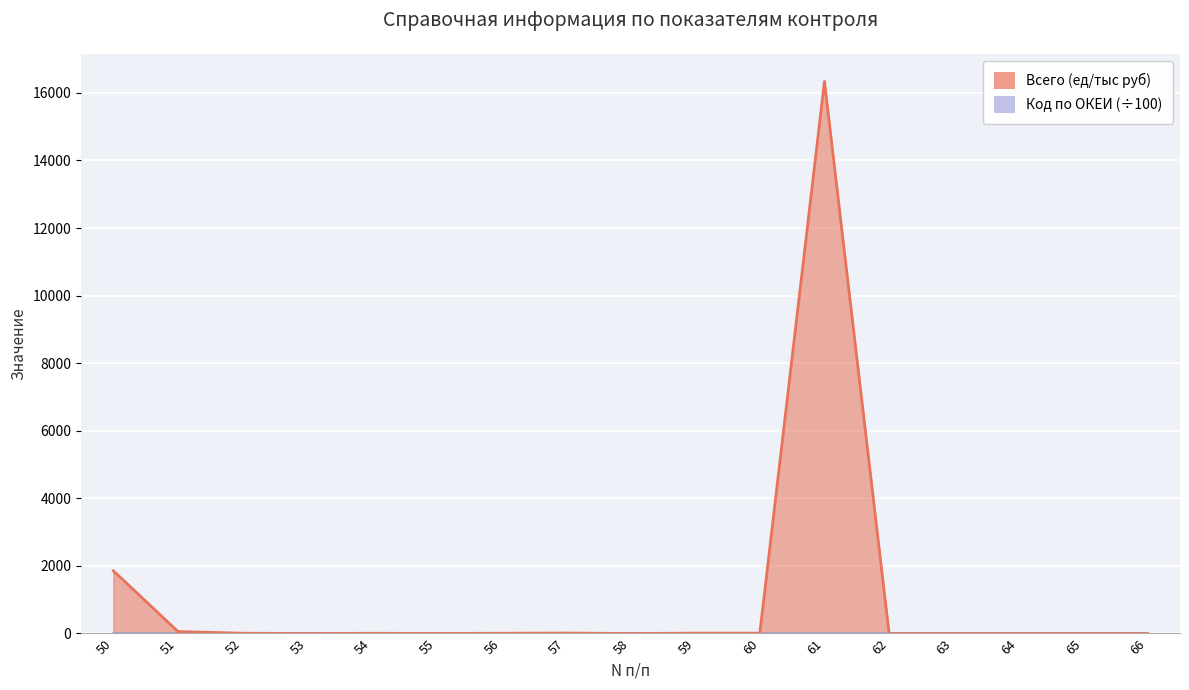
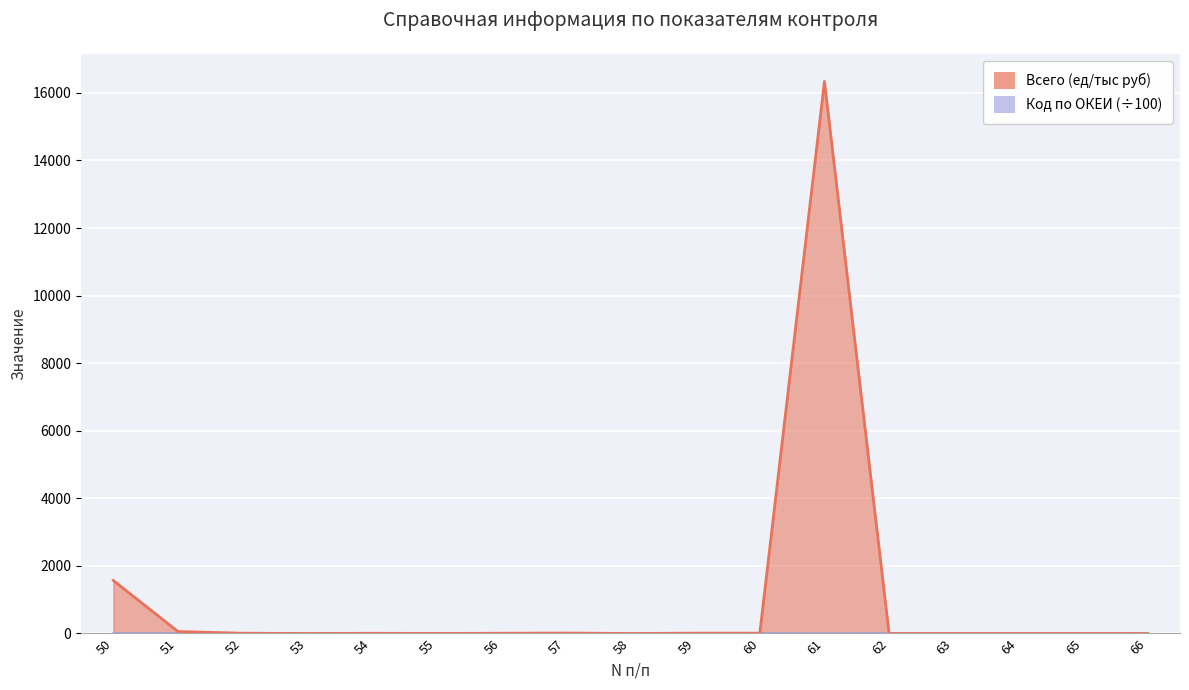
Всего (ед/тыс руб), 50: 1900 -> 1600
